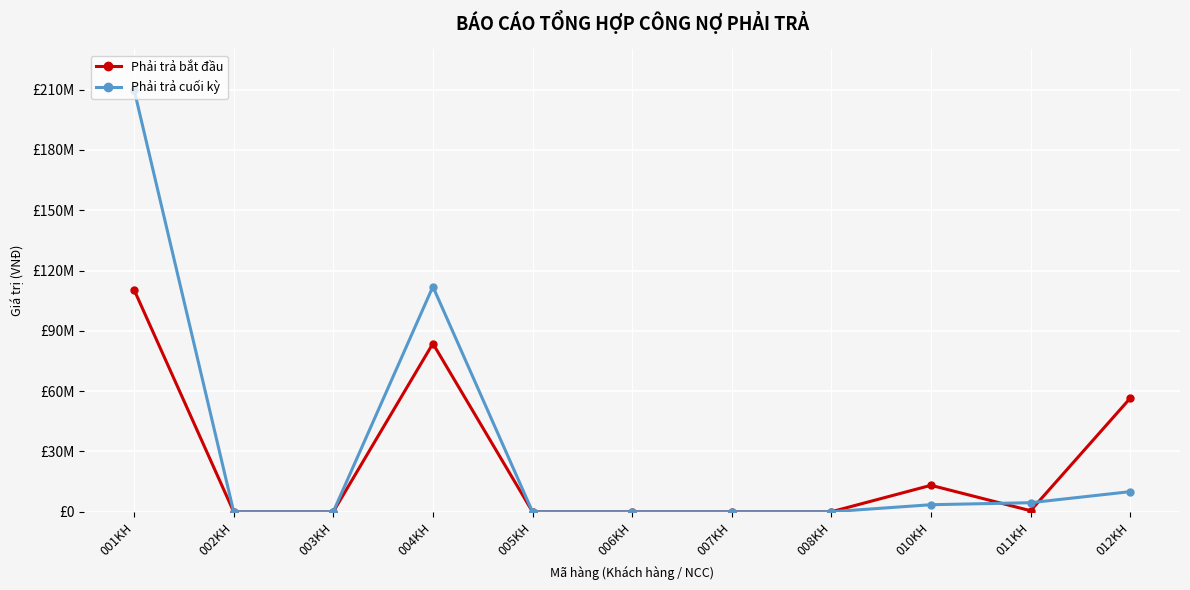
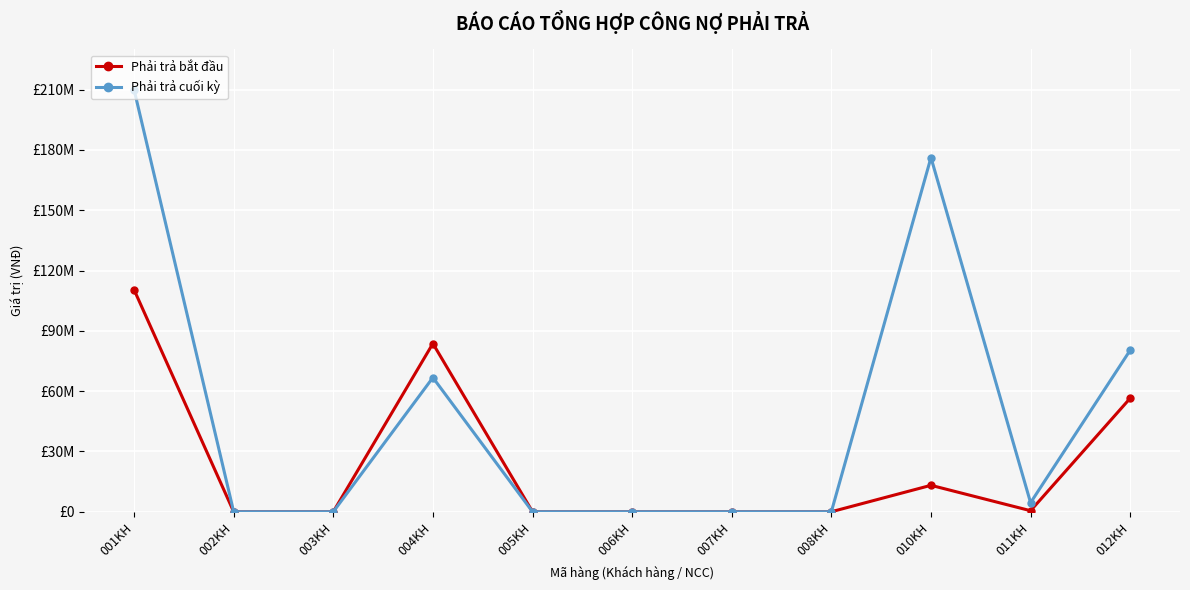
Phải trả cuối kỳ, 004KH: £112000000 -> £67000000
Phải trả cuối kỳ, 010KH: £4000000 -> £176000000
Phải trả cuối kỳ, 012KH: £10000000 -> £80000000
